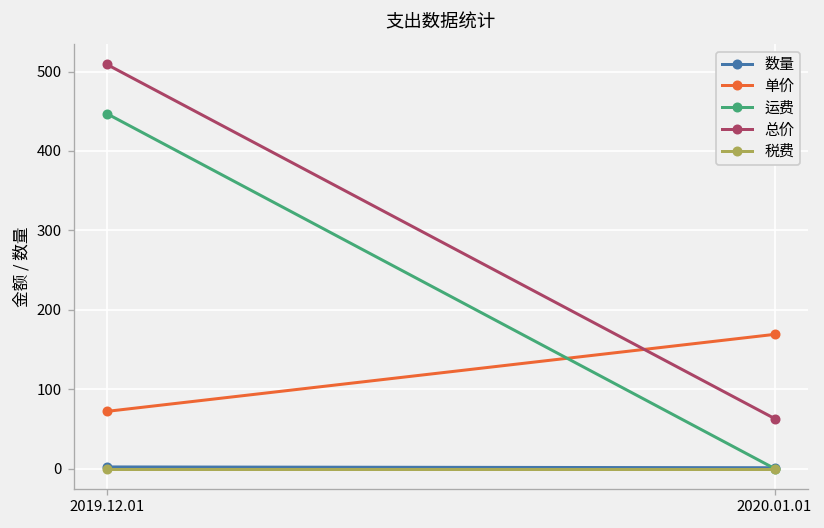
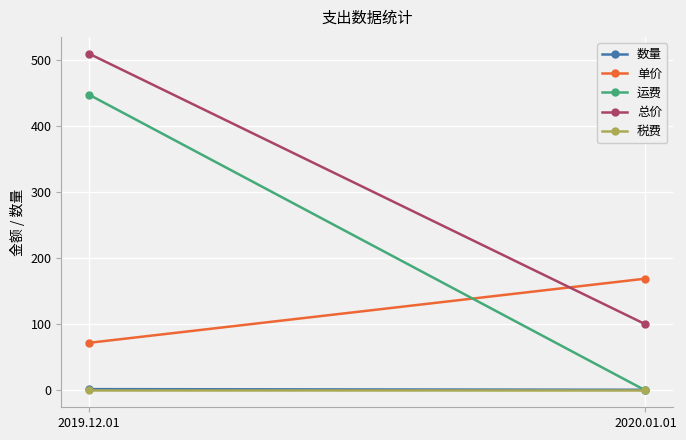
总价, 2020.01.01: 60 -> 100
